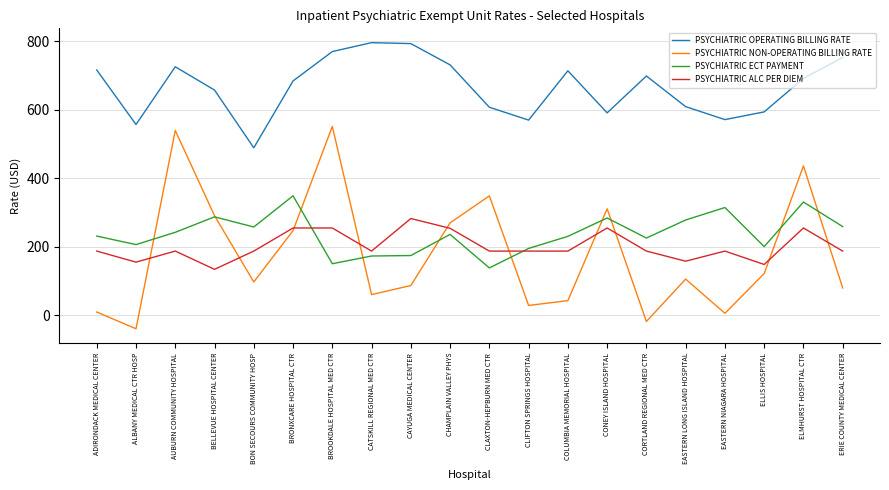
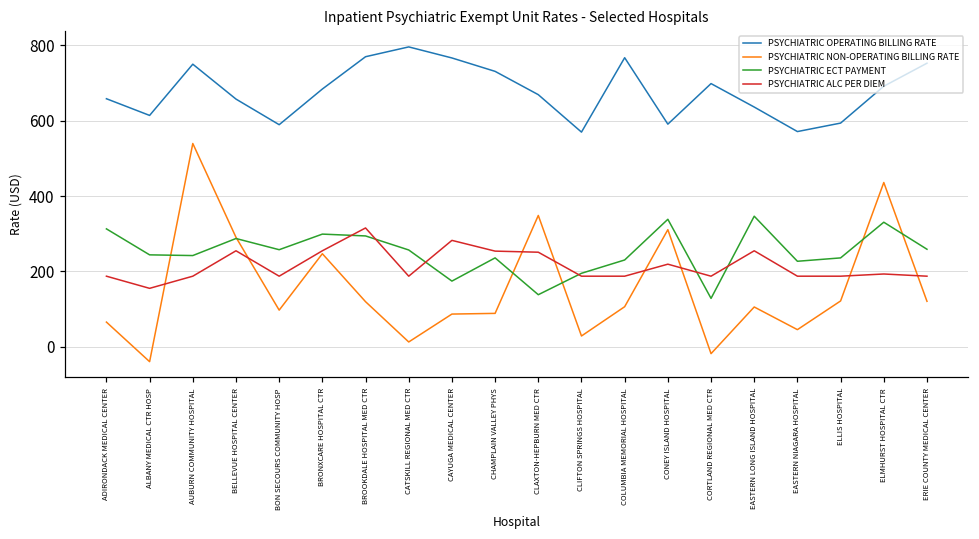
PSYCHIATRIC OPERATING BILLING RATE, ADIRONDACK MEDICAL CENTER: 720 -> 660
PSYCHIATRIC NON-OPERATING BILLING RATE, ADIRONDACK MEDICAL CENTER: 10 -> 70
PSYCHIATRIC ECT PAYMENT, ADIRONDACK MEDICAL CENTER: 230 -> 310
PSYCHIATRIC OPERATING BILLING RATE, ALBANY MEDICAL CTR HOSP: 560 -> 610
PSYCHIATRIC ECT PAYMENT, ALBANY MEDICAL CTR HOSP: 210 -> 240
PSYCHIATRIC OPERATING BILLING RATE, AUBURN COMMUNITY HOSPITAL: 730 -> 750
PSYCHIATRIC ALC PER DIEM, BELLEVUE HOSPITAL CENTER: 130 -> 250
PSYCHIATRIC OPERATING BILLING RATE, BON SECOURS COMMUNITY HOSP: 490 -> 590
PSYCHIATRIC ECT PAYMENT, BRONXCARE HOSPITAL CTR: 350 -> 300
PSYCHIATRIC NON-OPERATING BILLING RATE, BROOKDALE HOSPITAL MED CTR: 550 -> 120
PSYCHIATRIC ECT PAYMENT, BROOKDALE HOSPITAL MED CTR: 150 -> 290
PSYCHIATRIC ALC PER DIEM, BROOKDALE HOSPITAL MED CTR: 250 -> 320
PSYCHIATRIC NON-OPERATING BILLING RATE, CATSKILL REGIONAL MED CTR: 60 -> 10
PSYCHIATRIC ECT PAYMENT, CATSKILL REGIONAL MED CTR: 170 -> 260
PSYCHIATRIC OPERATING BILLING RATE, CAYUGA MEDICAL CENTER: 790 -> 770
PSYCHIATRIC NON-OPERATING BILLING RATE, CHAMPLAIN VALLEY PHYS: 270 -> 90
PSYCHIATRIC OPERATING BILLING RATE, CLAXTON-HEPBURN MED CTR: 610 -> 670
PSYCHIATRIC ALC PER DIEM, CLAXTON-HEPBURN MED CTR: 190 -> 250
PSYCHIATRIC OPERATING BILLING RATE, COLUMBIA MEMORIAL HOSPITAL: 710 -> 770
PSYCHIATRIC NON-OPERATING BILLING RATE, COLUMBIA MEMORIAL HOSPITAL: 40 -> 110
PSYCHIATRIC ECT PAYMENT, CONEY ISLAND HOSPITAL: 280 -> 340
PSYCHIATRIC ALC PER DIEM, CONEY ISLAND HOSPITAL: 250 -> 220
PSYCHIATRIC ECT PAYMENT, CORTLAND REGIONAL MED CTR: 230 -> 130
PSYCHIATRIC OPERATING BILLING RATE, EASTERN LONG ISLAND HOSPITAL: 610 -> 640
PSYCHIATRIC ECT PAYMENT, EASTERN LONG ISLAND HOSPITAL: 280 -> 350
PSYCHIATRIC ALC PER DIEM, EASTERN LONG ISLAND HOSPITAL: 160 -> 250
PSYCHIATRIC NON-OPERATING BILLING RATE, EASTERN NIAGARA HOSPITAL: 10 -> 50
PSYCHIATRIC ECT PAYMENT, EASTERN NIAGARA HOSPITAL: 310 -> 230
PSYCHIATRIC ECT PAYMENT, ELLIS HOSPITAL: 200 -> 240
PSYCHIATRIC ALC PER DIEM, ELLIS HOSPITAL: 150 -> 190
PSYCHIATRIC ALC PER DIEM, ELMHURST HOSPITAL CTR: 250 -> 190
PSYCHIATRIC NON-OPERATING BILLING RATE, ERIE COUNTY MEDICAL CENTER: 80 -> 120
